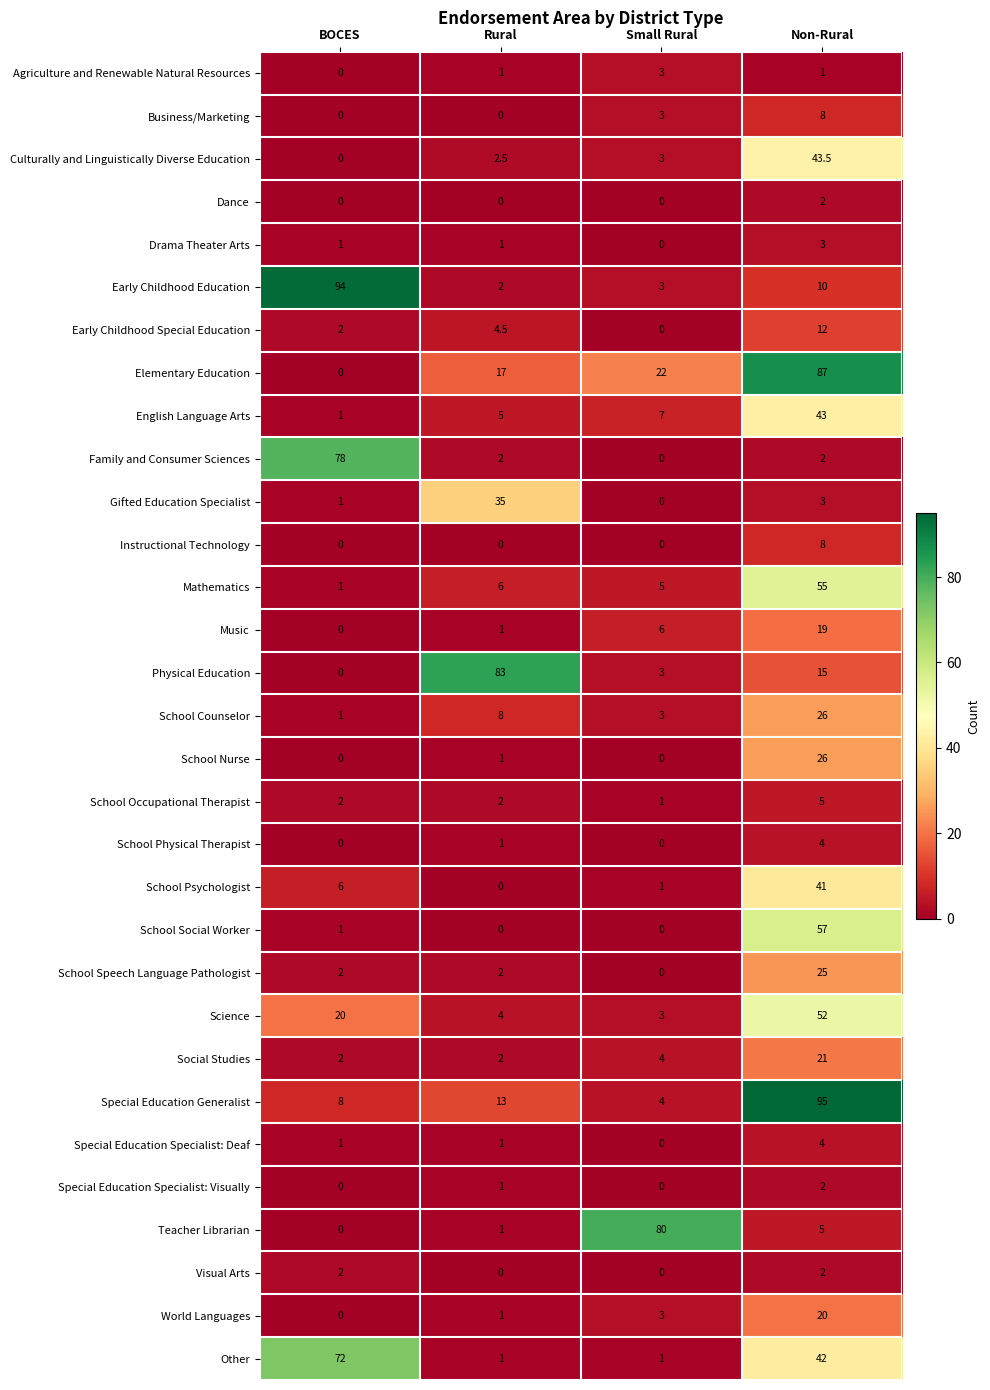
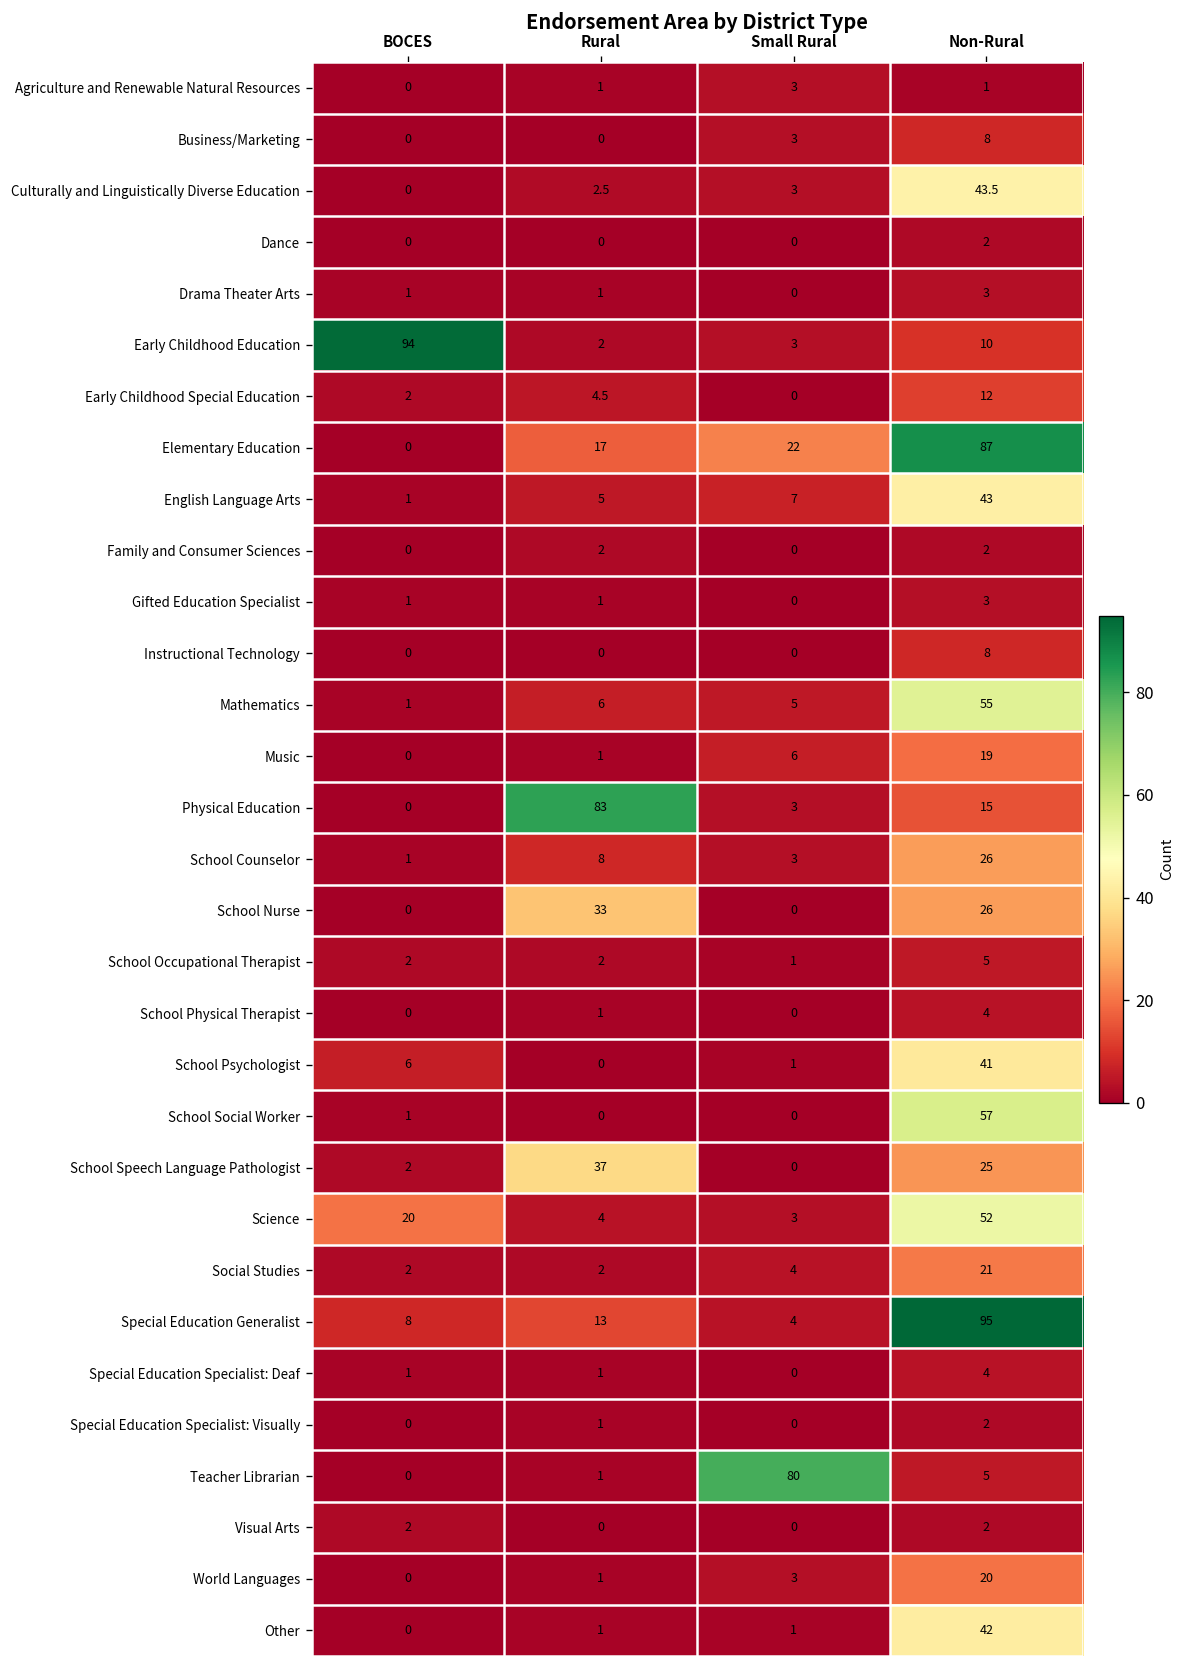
Family and Consumer Sciences, BOCES: 78 -> 0
Gifted Education Specialist, Rural: 35 -> 1
School Nurse, Rural: 1 -> 33
School Speech Language Pathologist, Rural: 2 -> 37
Other, BOCES: 72 -> 0
